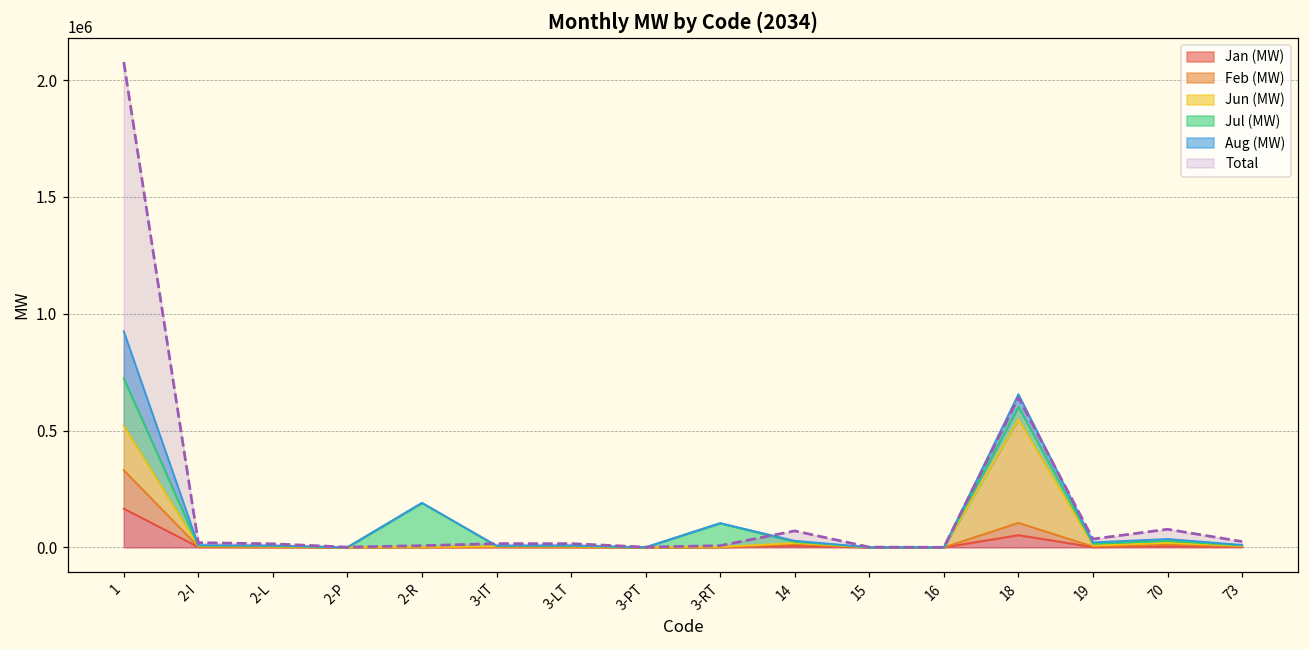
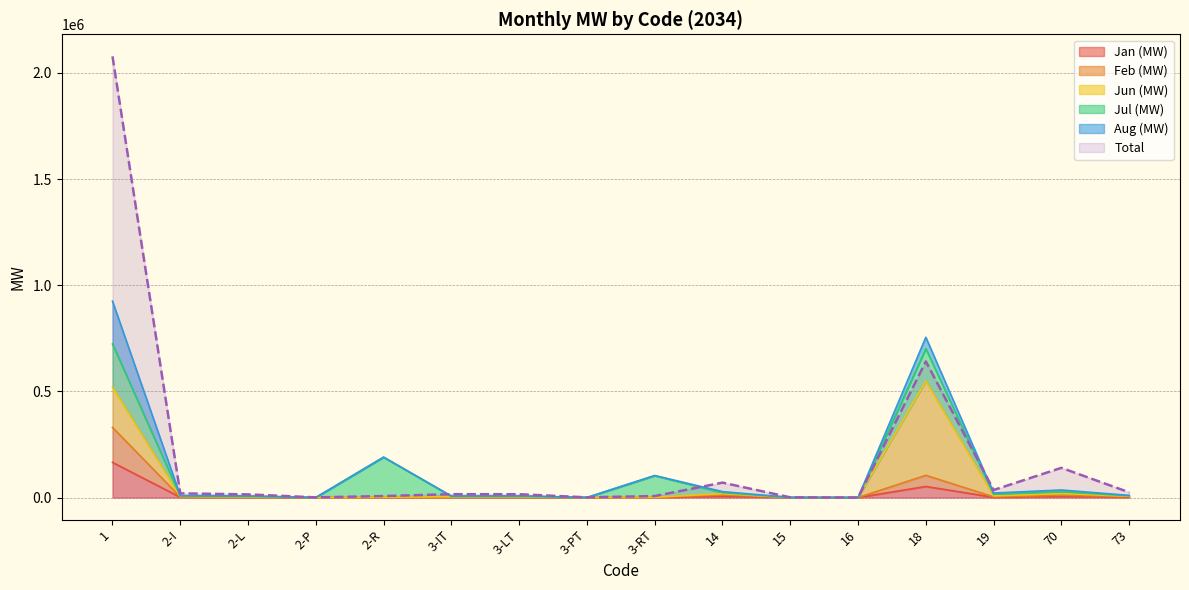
Jul (MW), 18: 50000 -> 150000
Total, 70: 80000 -> 140000
